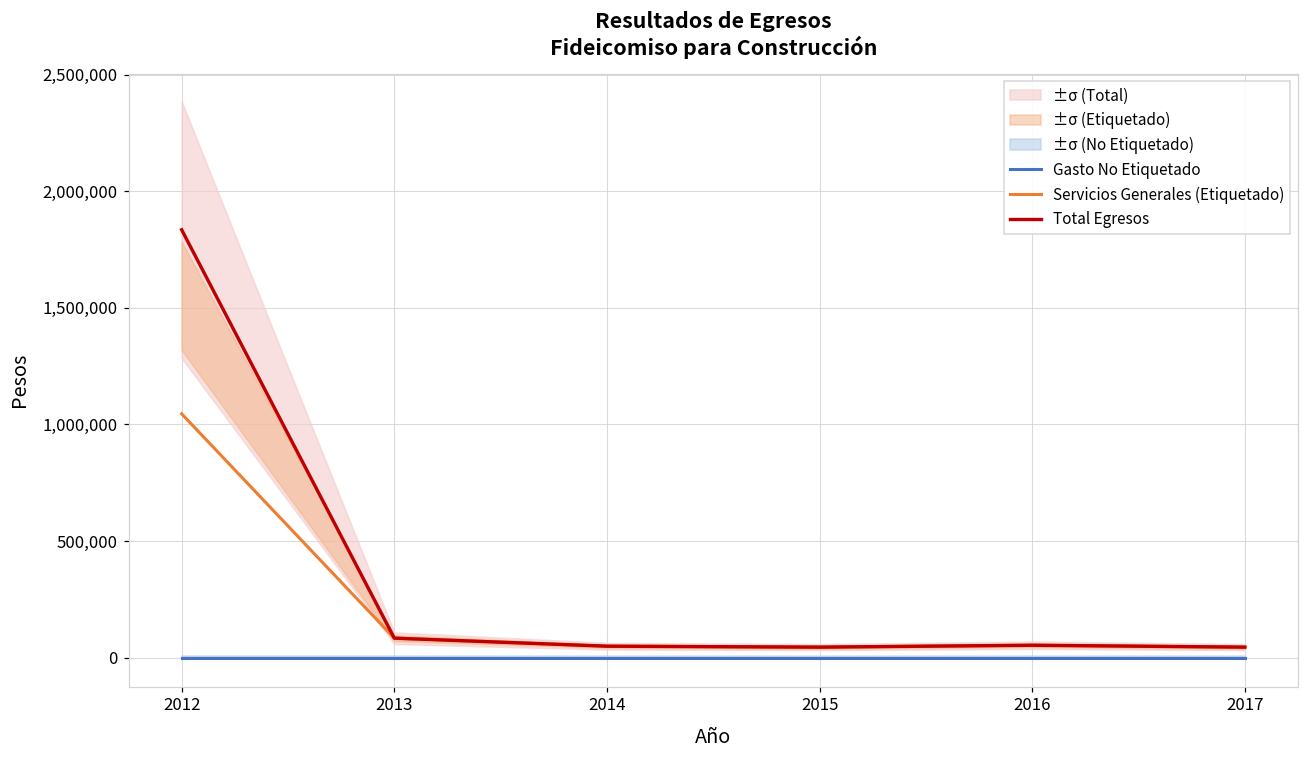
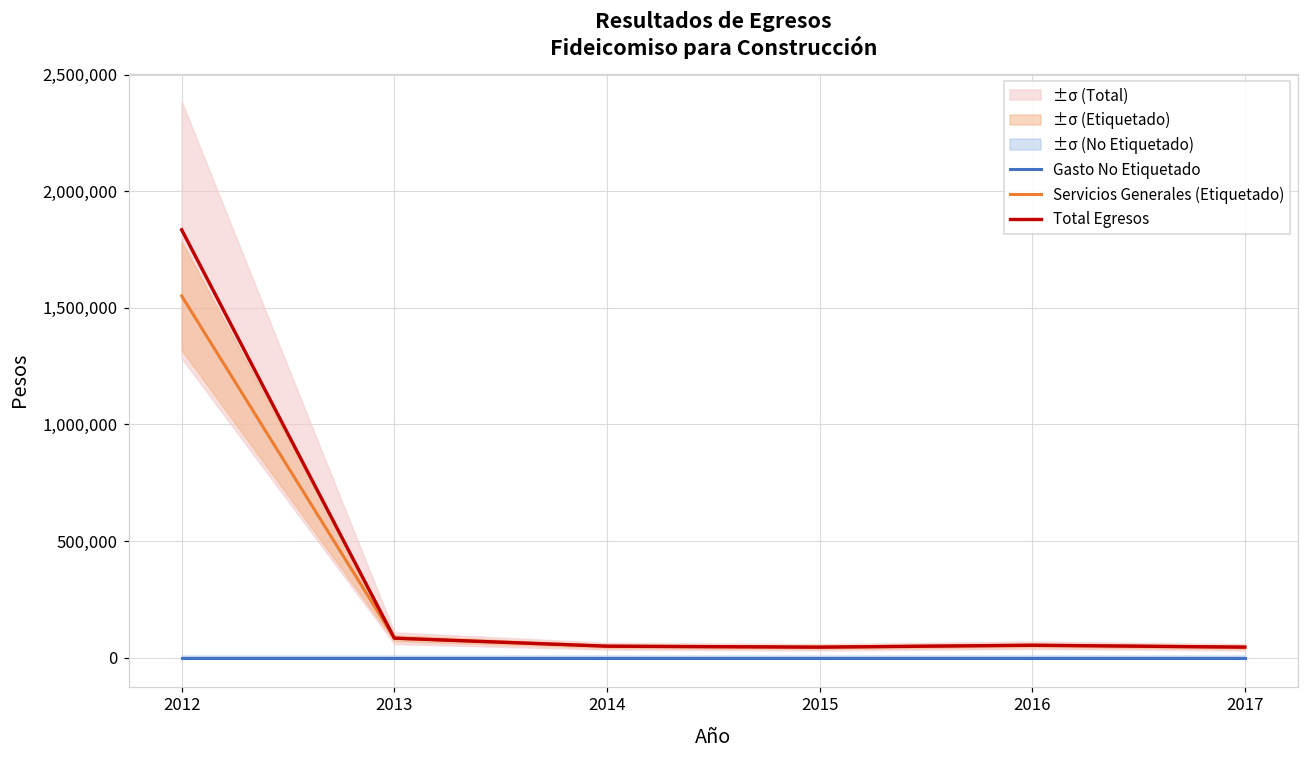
Servicios Generales (Etiquetado), 2012: 1,050,000 -> 1,550,000
